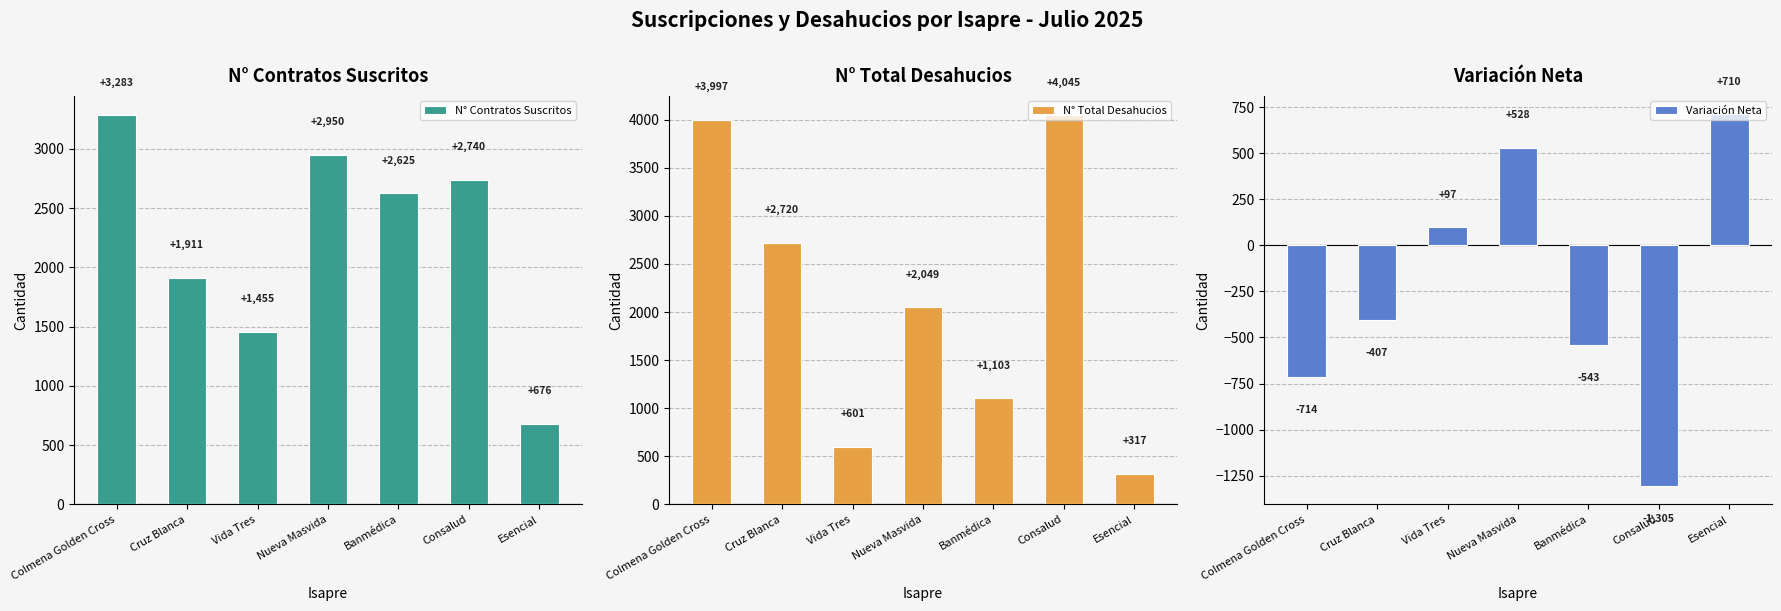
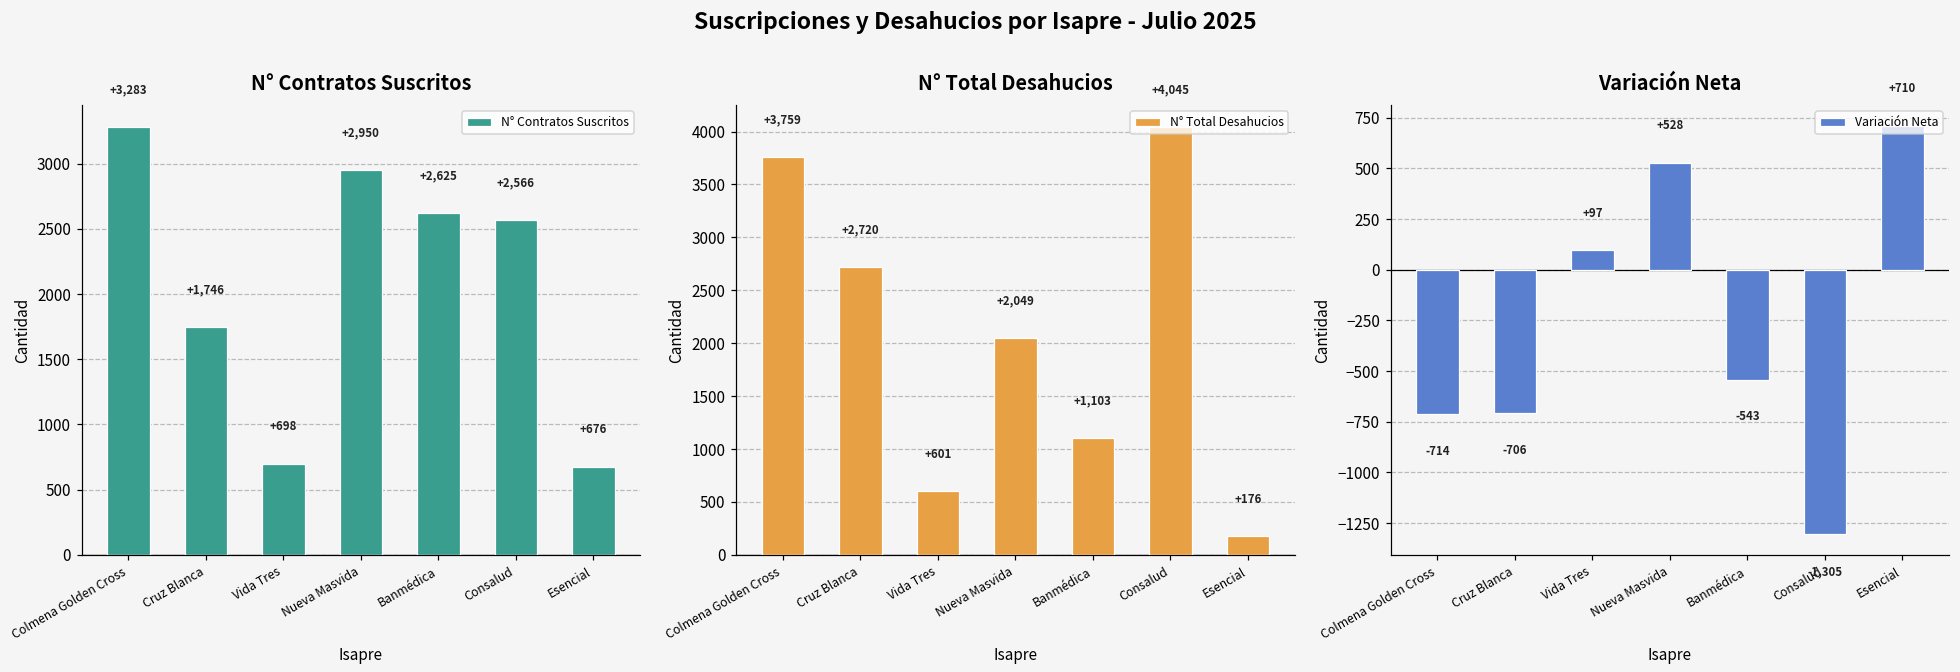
N° Contratos Suscritos, Cruz Blanca: +1,911 -> +1,746
N° Contratos Suscritos, Vida Tres: +1,455 -> +698
N° Contratos Suscritos, Consalud: +2,740 -> +2,566
N° Total Desahucios, Colmena Golden Cross: +3,997 -> +3,759
N° Total Desahucios, Esencial: +317 -> +176
Variación Neta, Cruz Blanca: -407 -> -706
